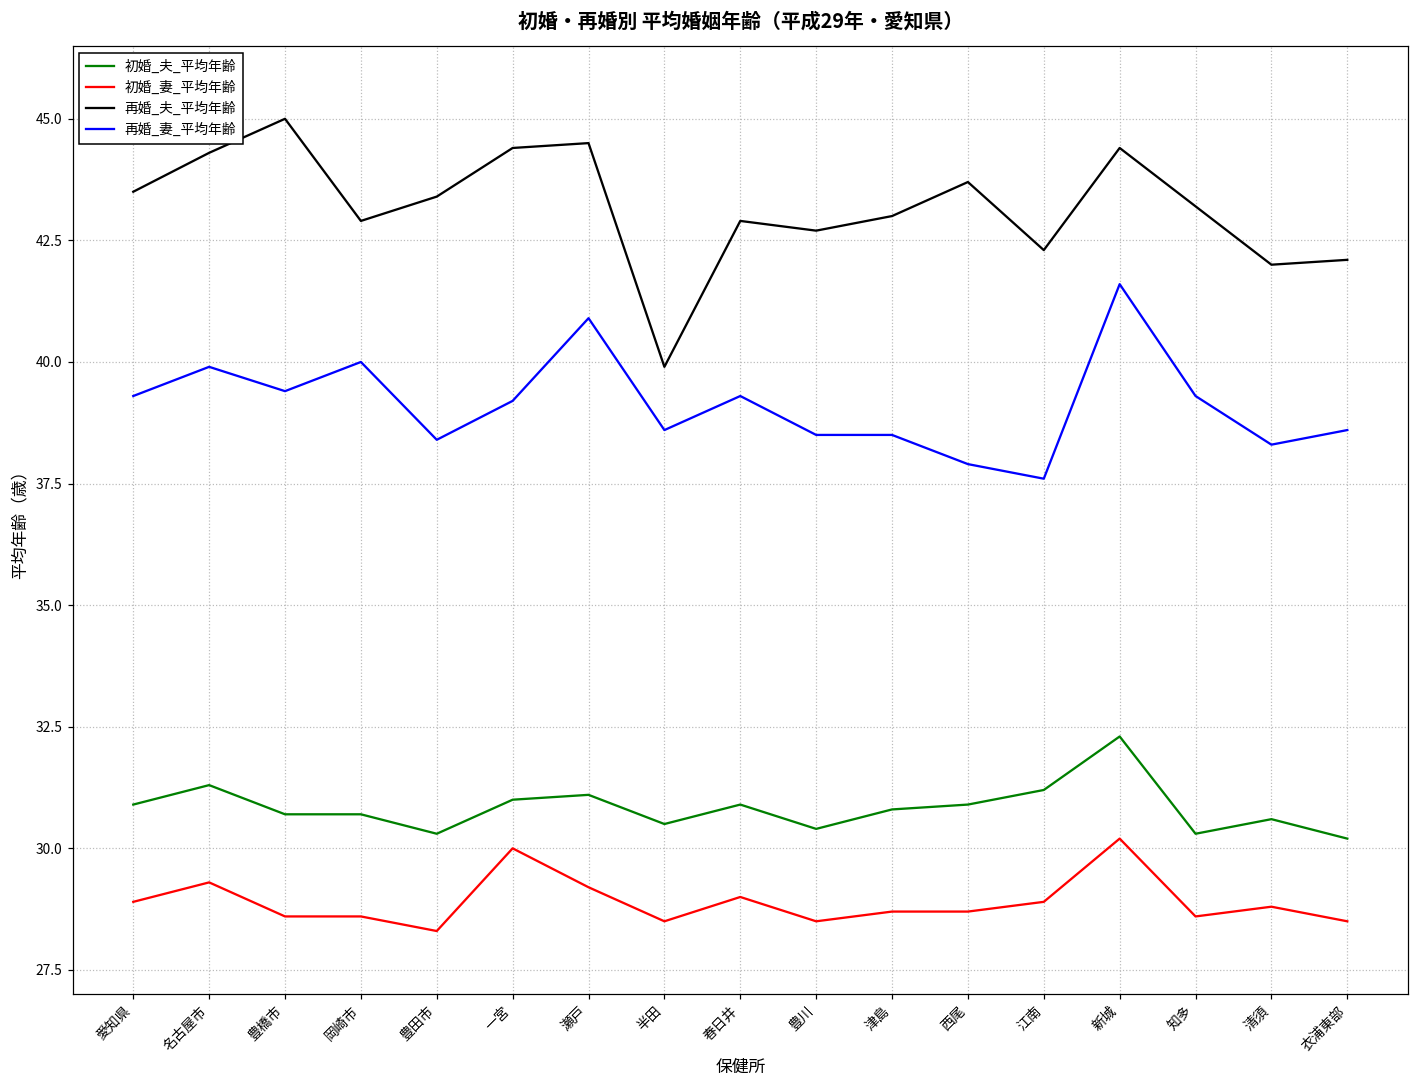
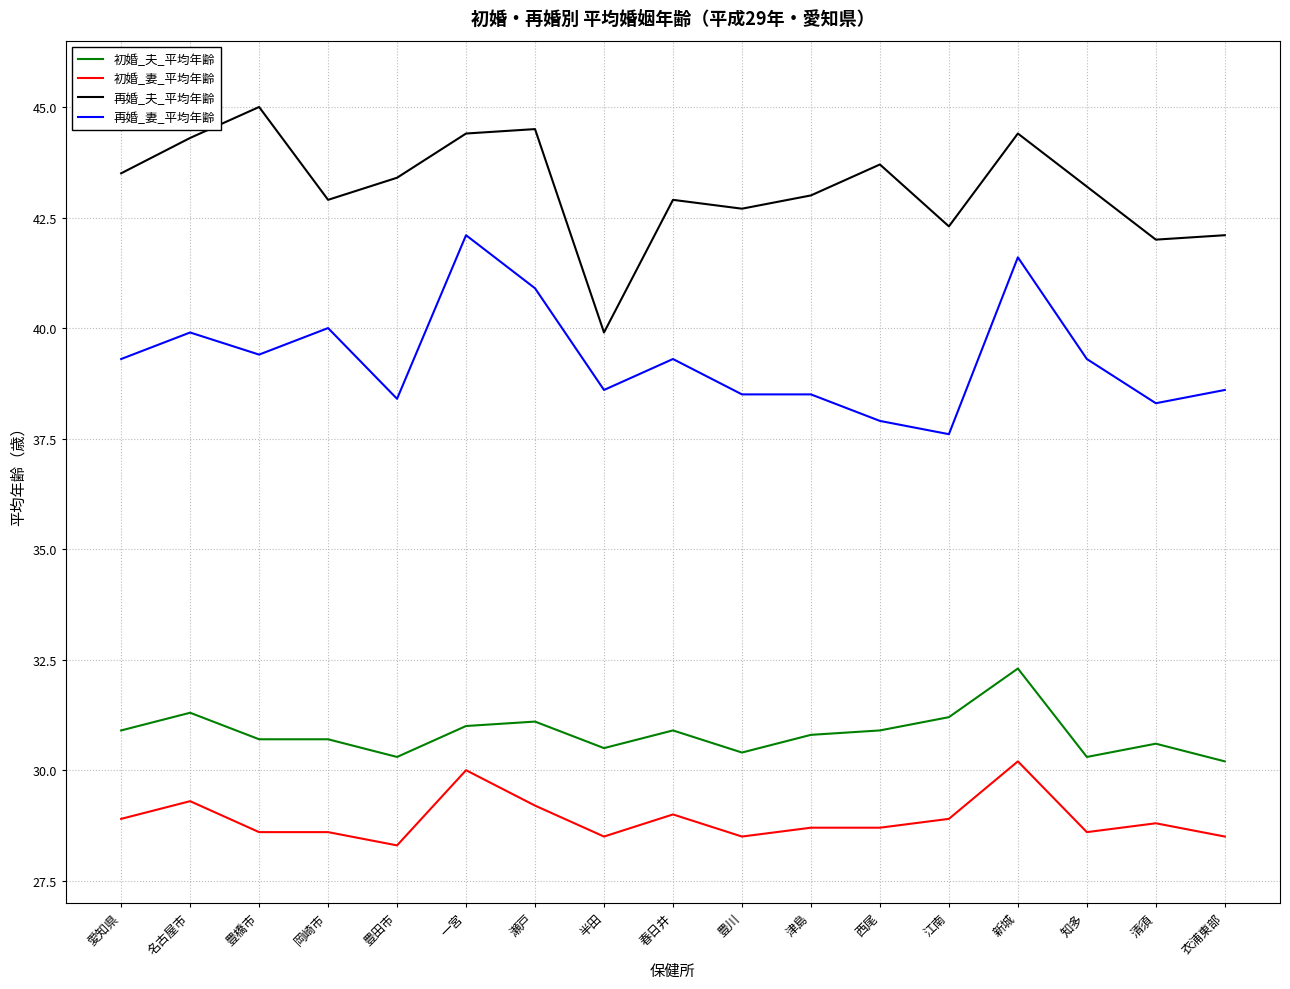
再婚_妻_平均年齢, 一宮: 39.2 -> 42.1
